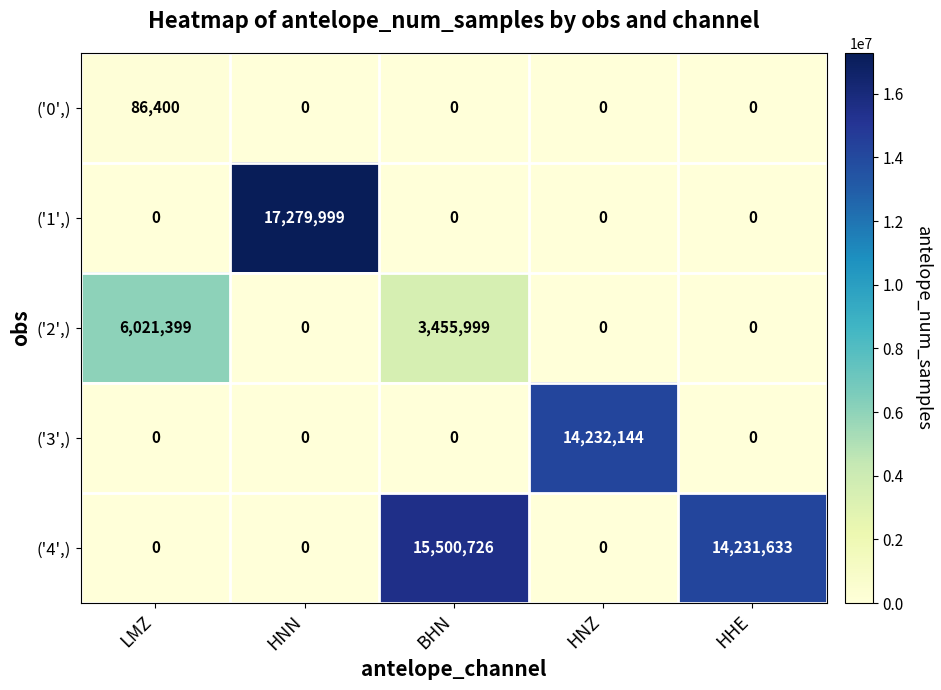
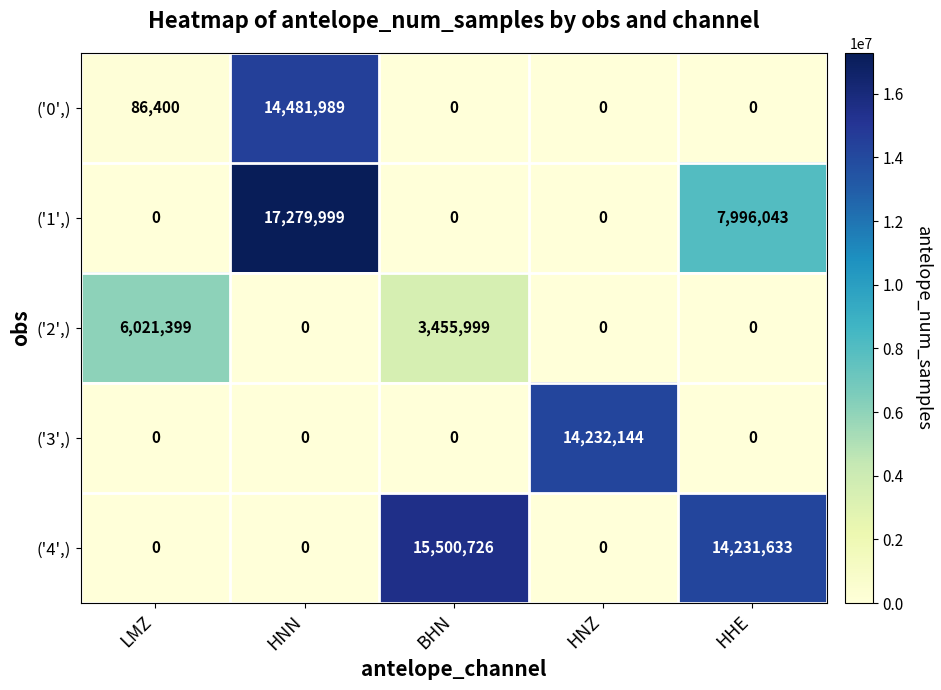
('0',), HNN: 0 -> 14,481,989
('1',), HHE: 0 -> 7,996,043
